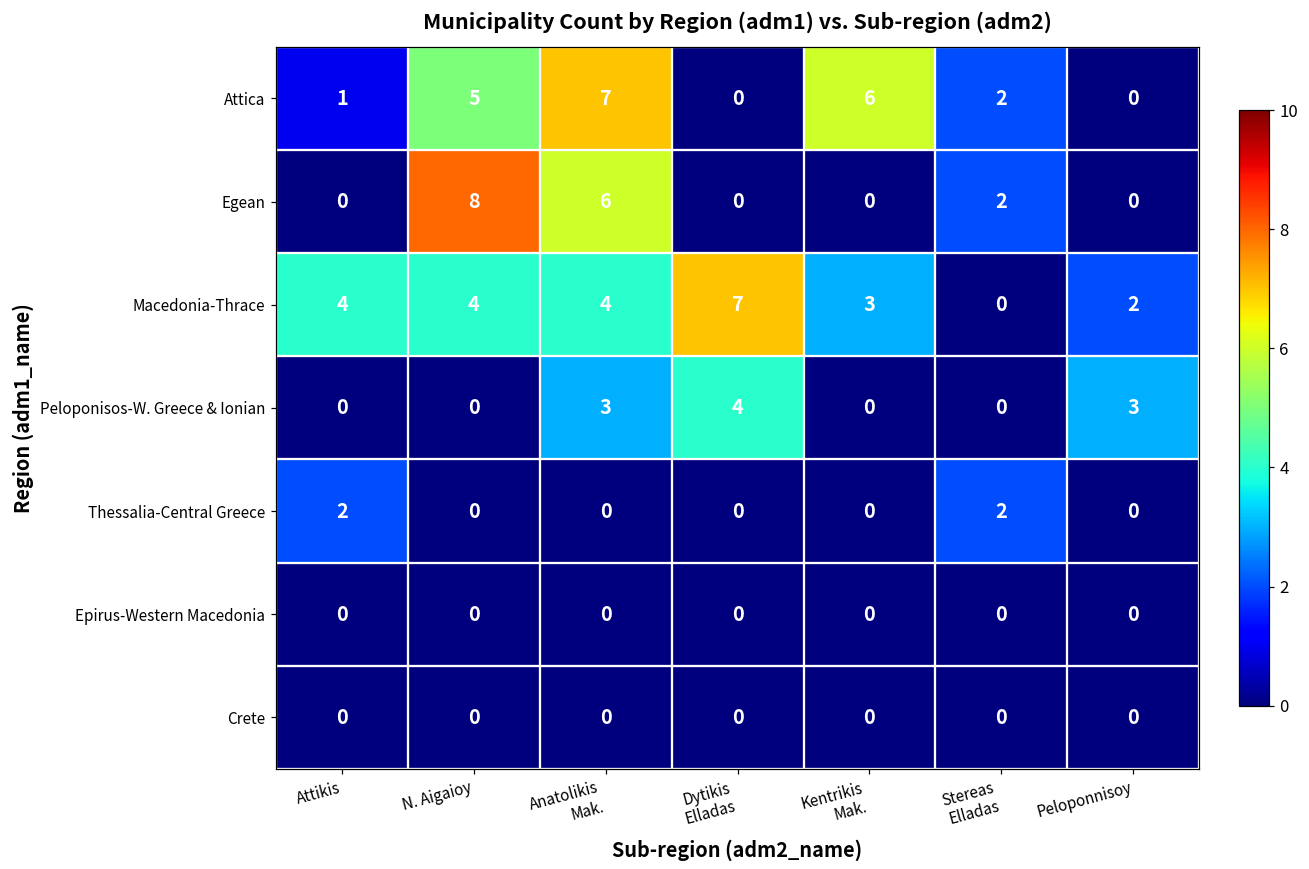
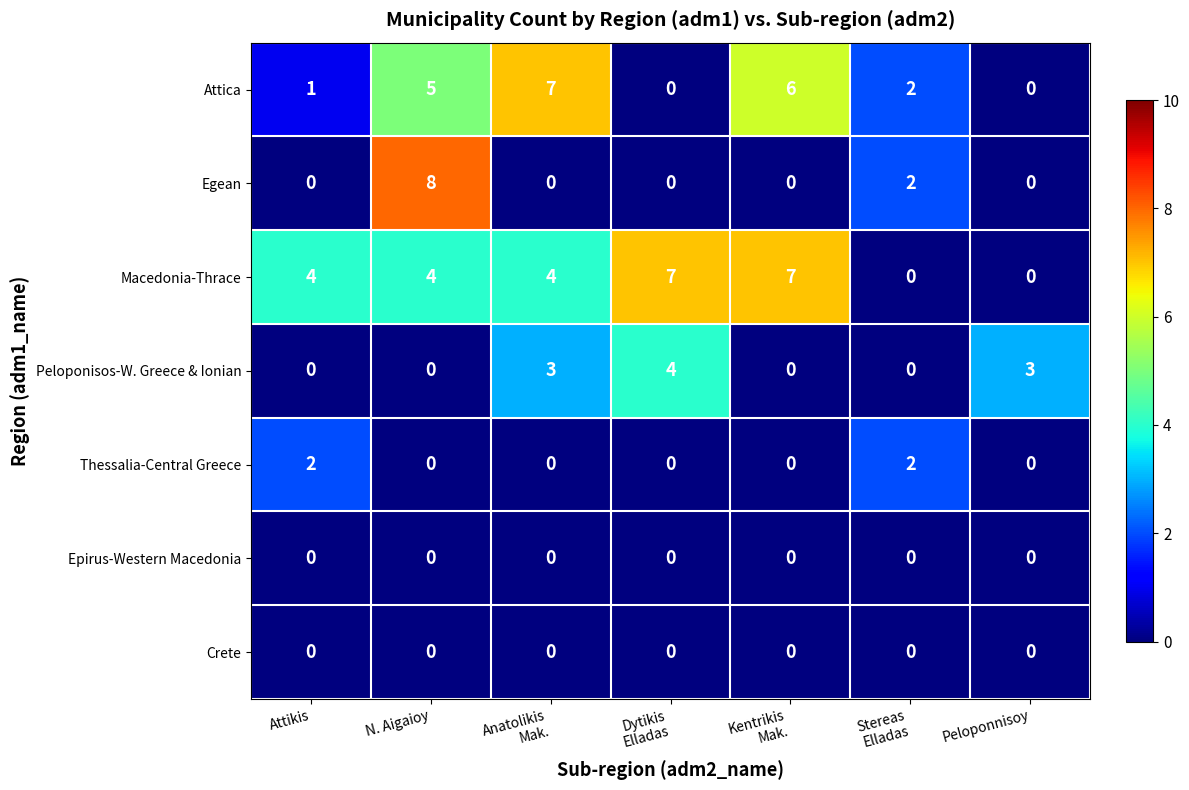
Egean, Anatolikis Mak.: 6 -> 0
Macedonia-Thrace, Kentrikis Mak.: 3 -> 7
Macedonia-Thrace, Peloponnisoy: 2 -> 0
